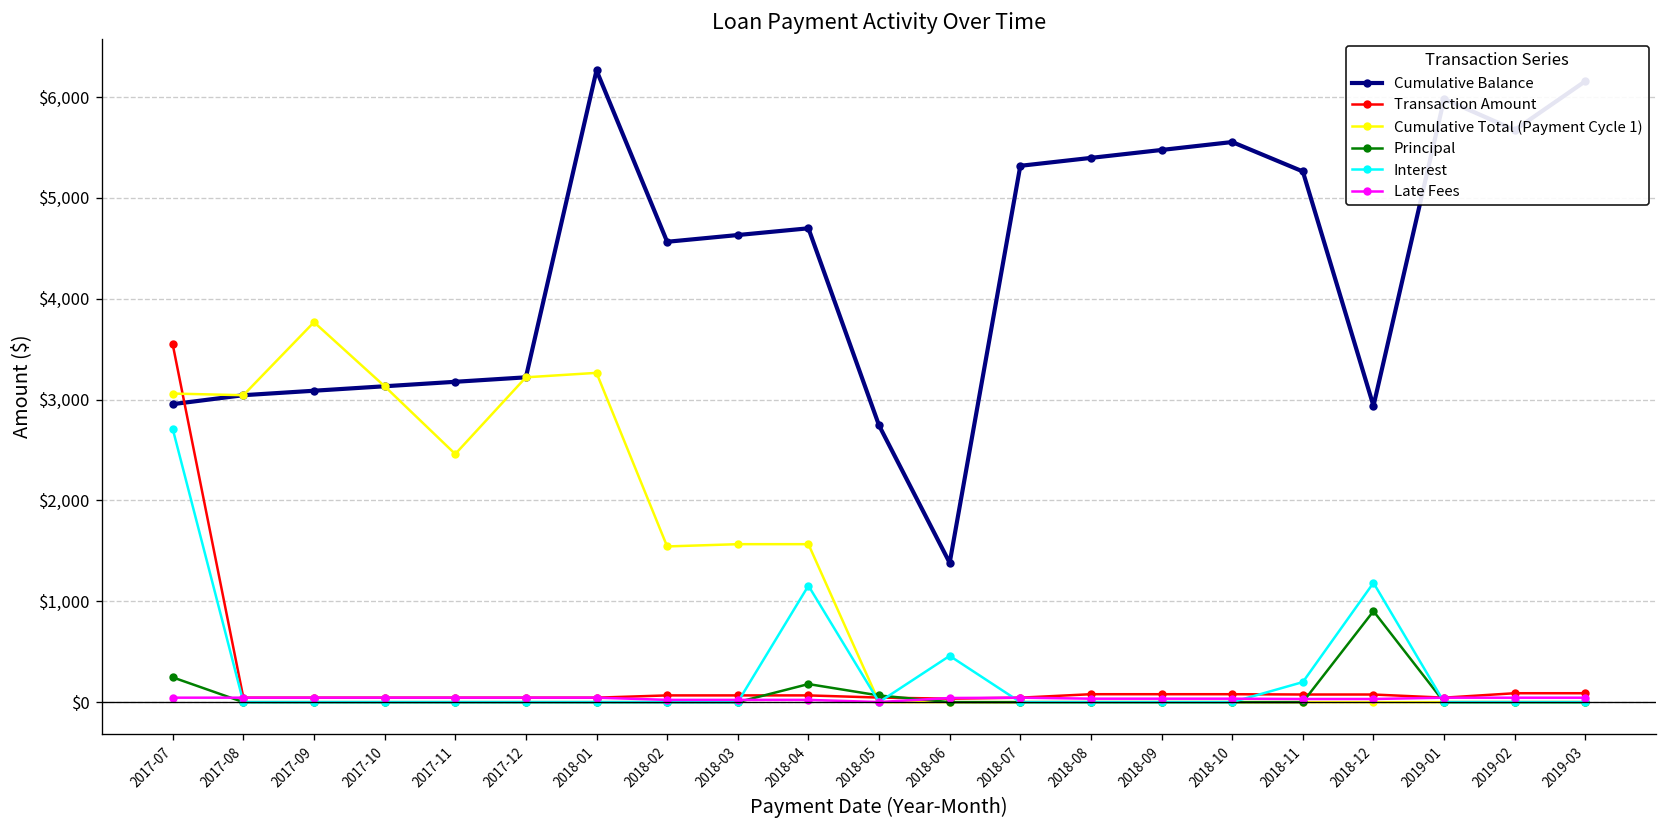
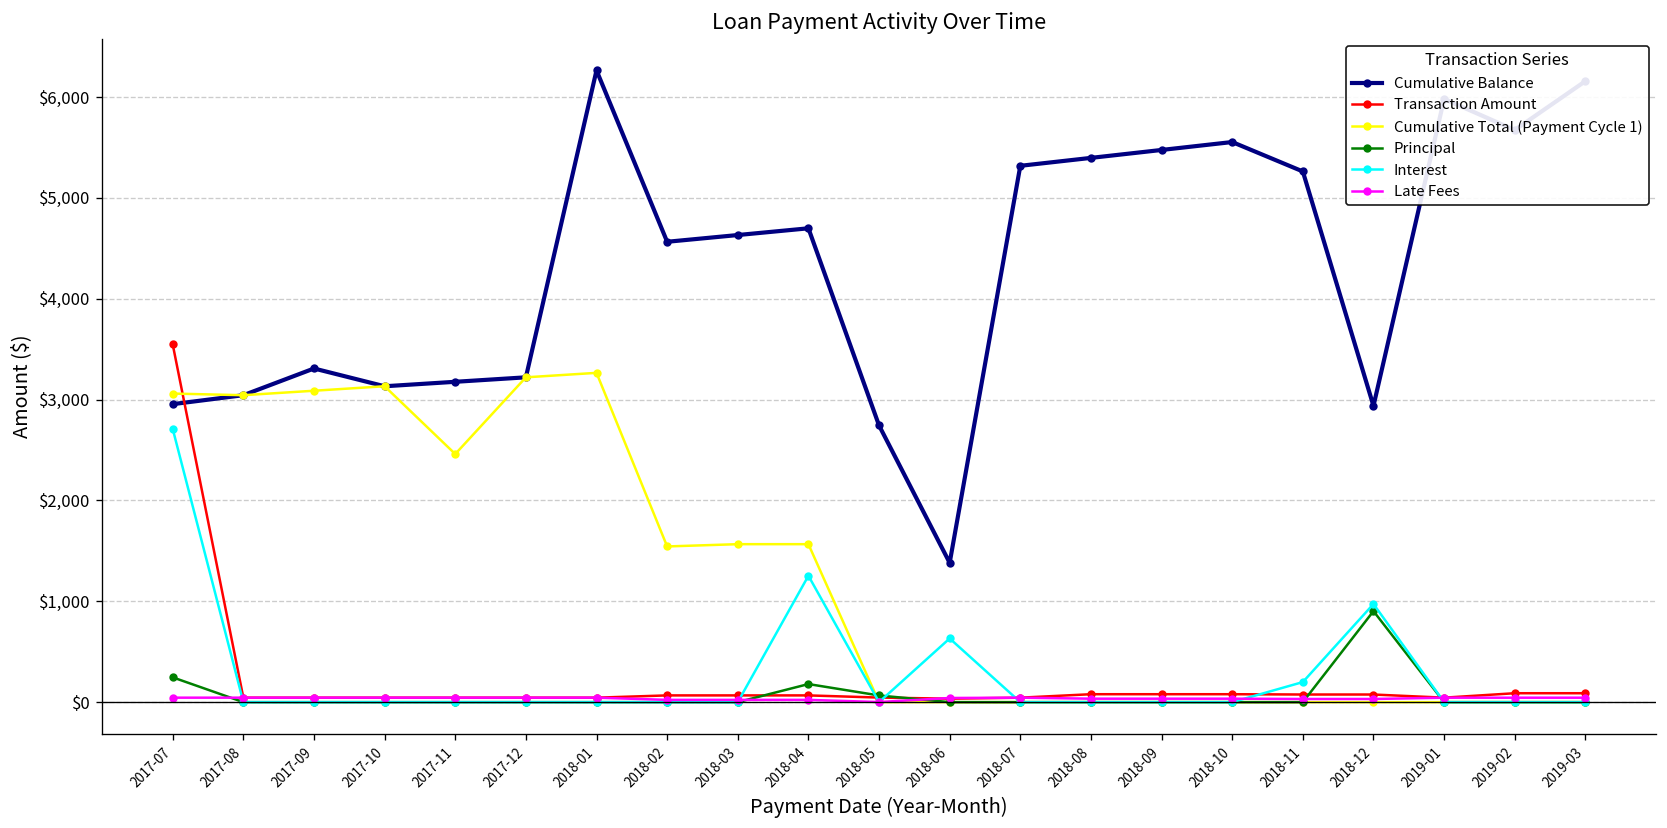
Cumulative Balance, 2017-09: $3,100 -> $3,300
Cumulative Total (Payment Cycle 1), 2017-09: $3,800 -> $3,100
Interest, 2018-04: $1,200 -> $1,300
Interest, 2018-06: $500 -> $600
Interest, 2018-12: $1,200 -> $1,000
